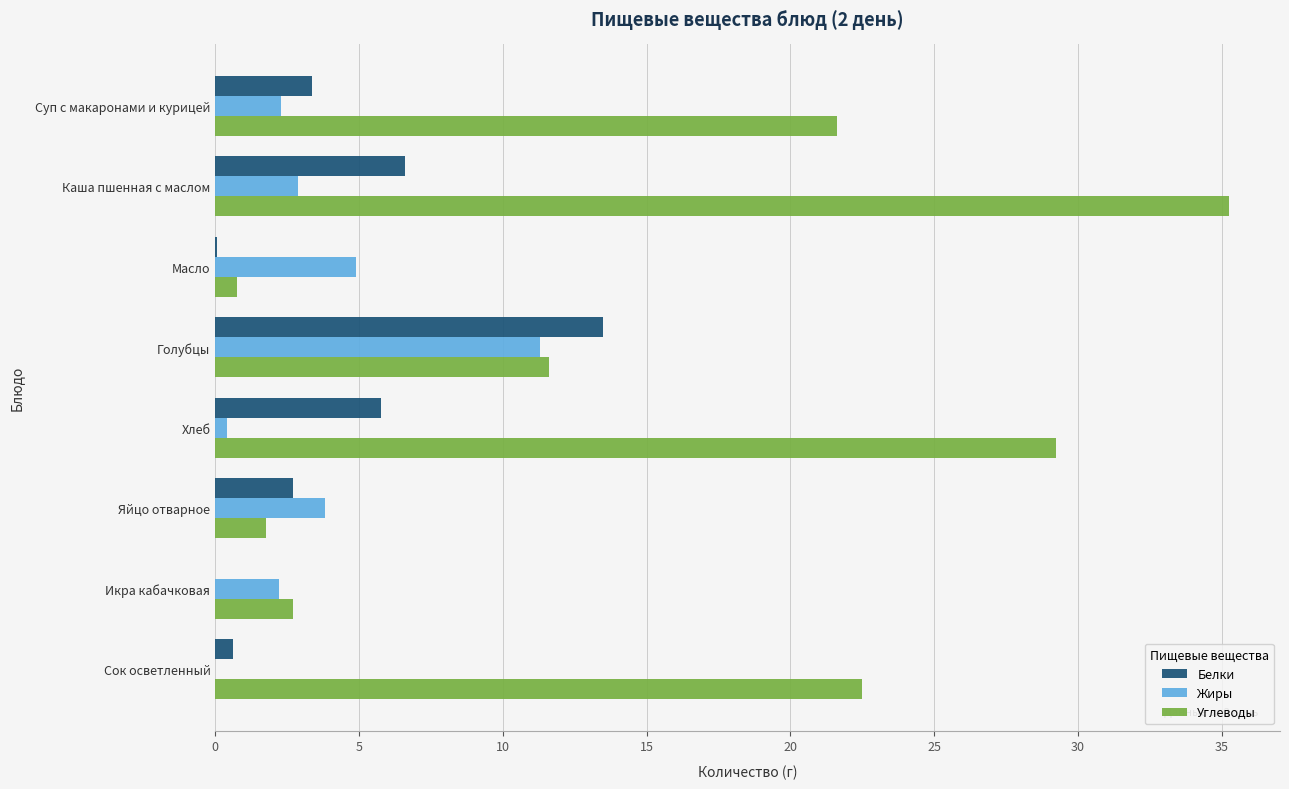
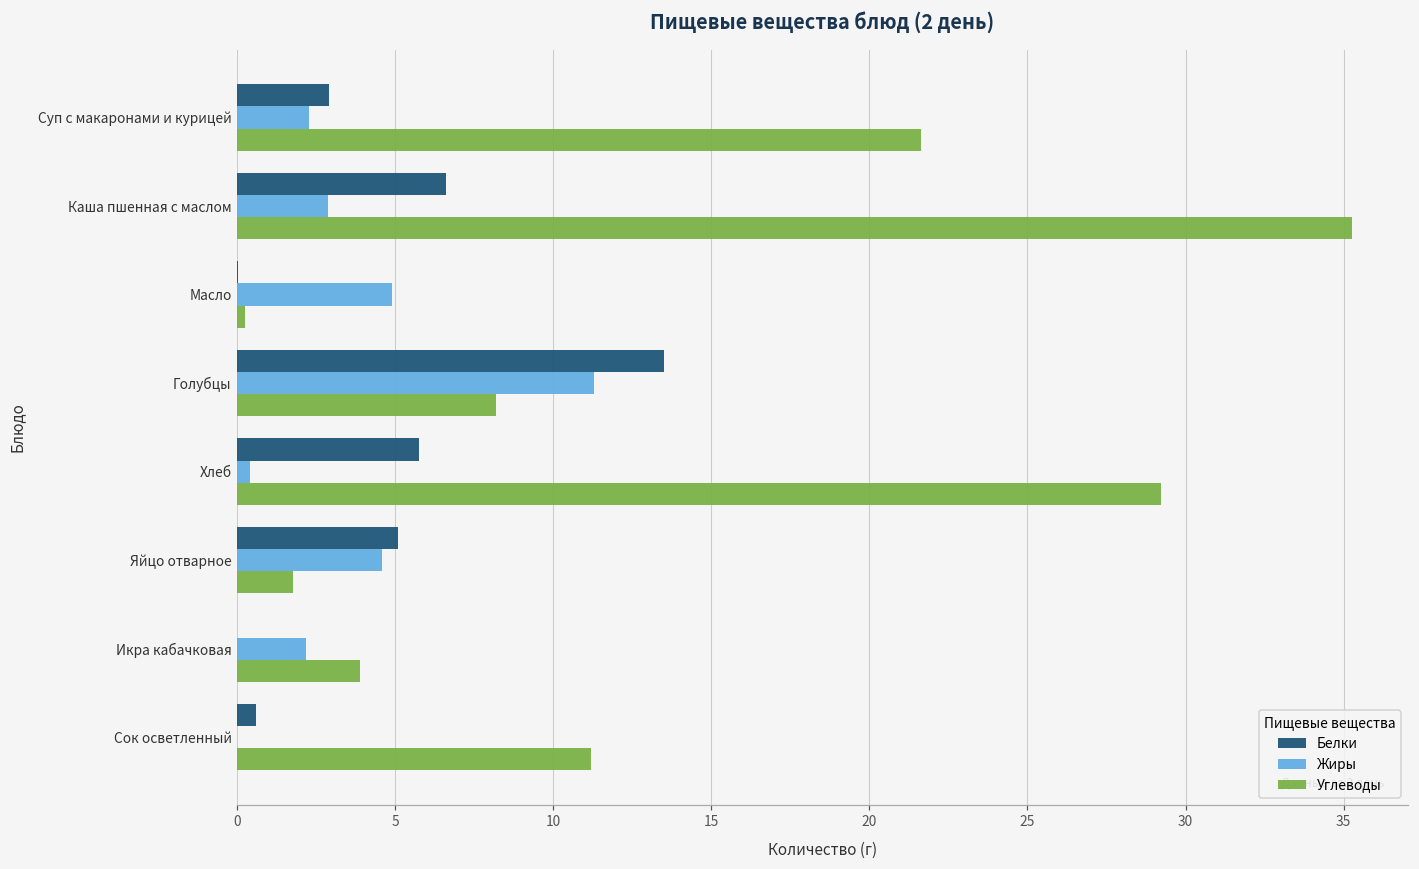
Белки, Суп с макаронами и курицей: 3.4 -> 2.9
Углеводы, Масло: 0.8 -> 0.3
Углеводы, Голубцы: 11.6 -> 8.2
Белки, Яйцо отварное: 2.7 -> 5.1
Жиры, Яйцо отварное: 3.8 -> 4.6
Углеводы, Икра кабачковая: 2.7 -> 3.9
Углеводы, Сок осветленный: 22.5 -> 11.2
